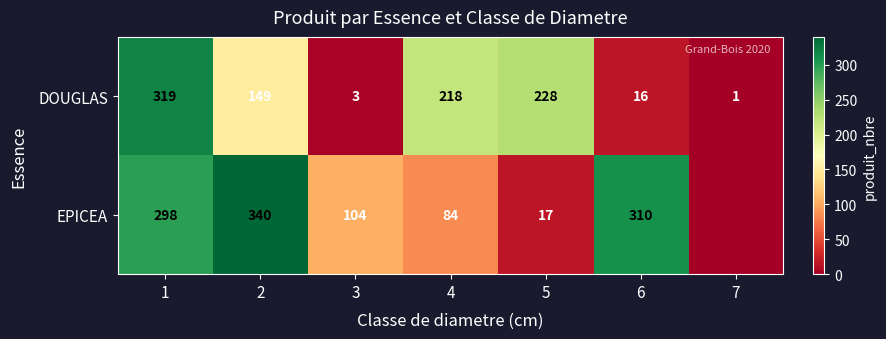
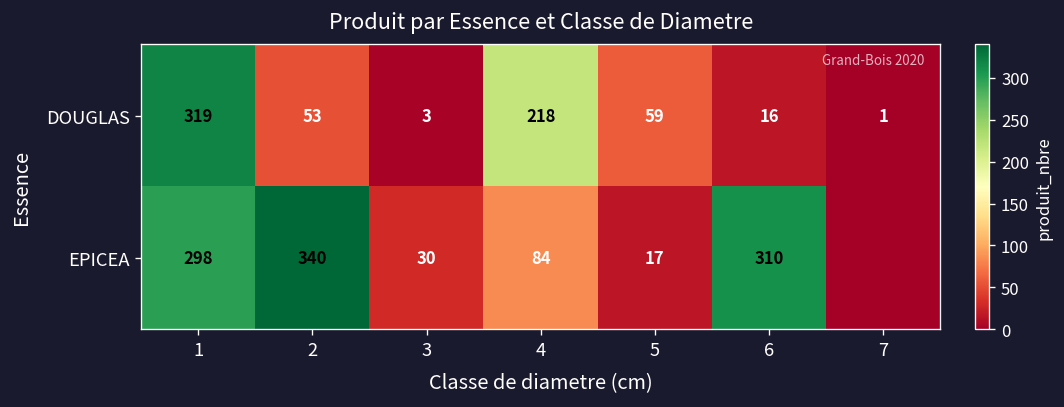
DOUGLAS, 2: 149 -> 53
DOUGLAS, 5: 228 -> 59
EPICEA, 3: 104 -> 30
